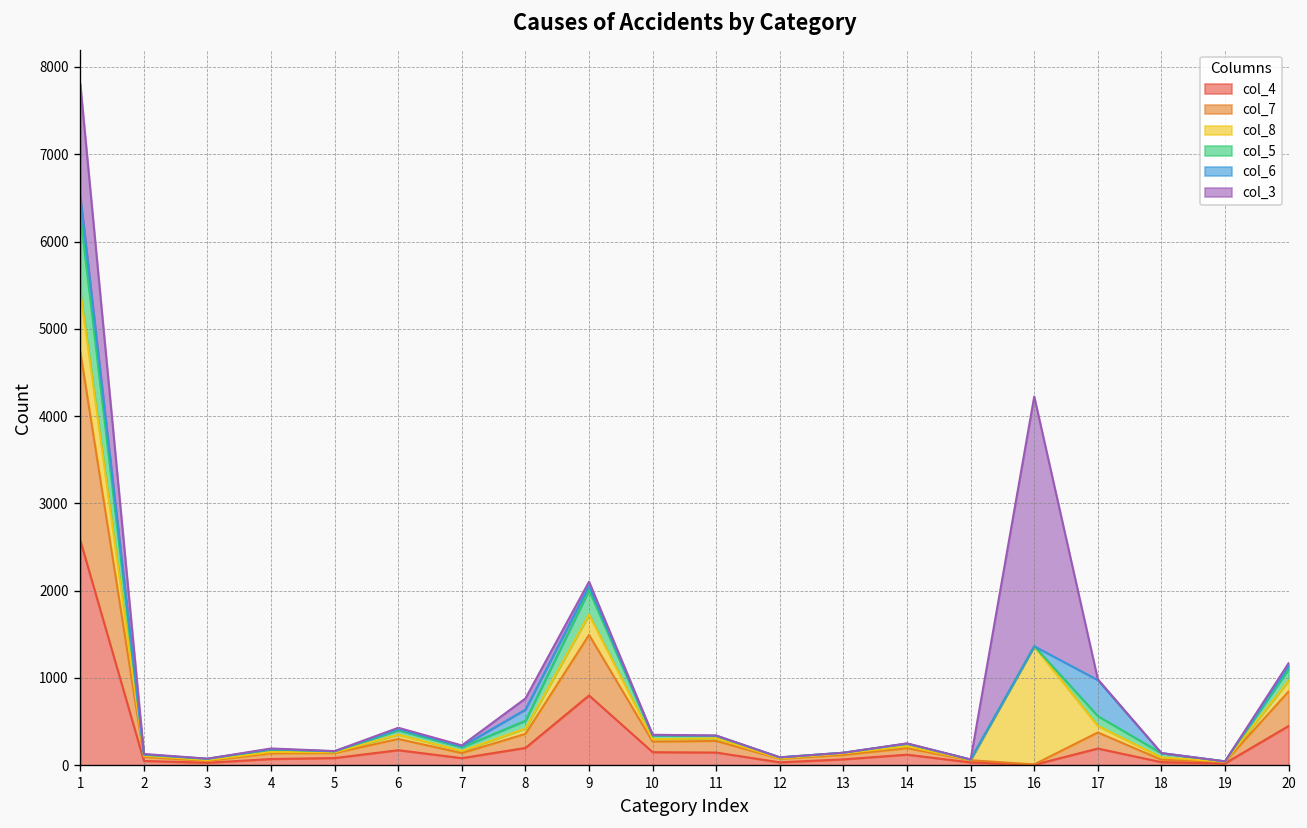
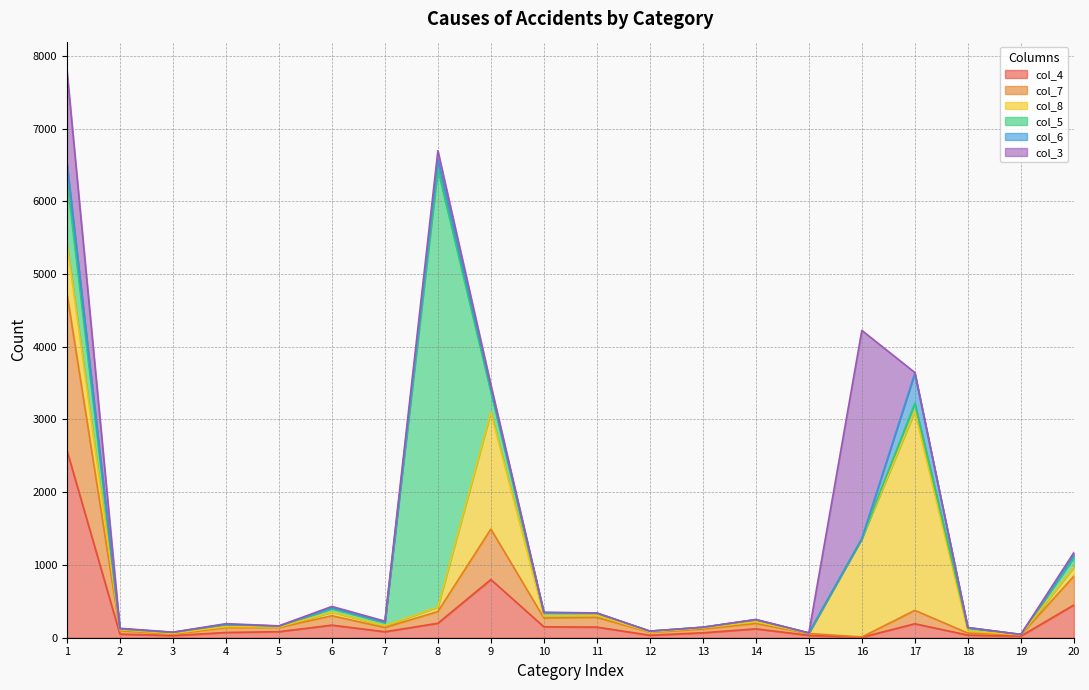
col_5, 8: 100 -> 6000
col_8, 9: 200 -> 1600
col_8, 17: 100 -> 2700
